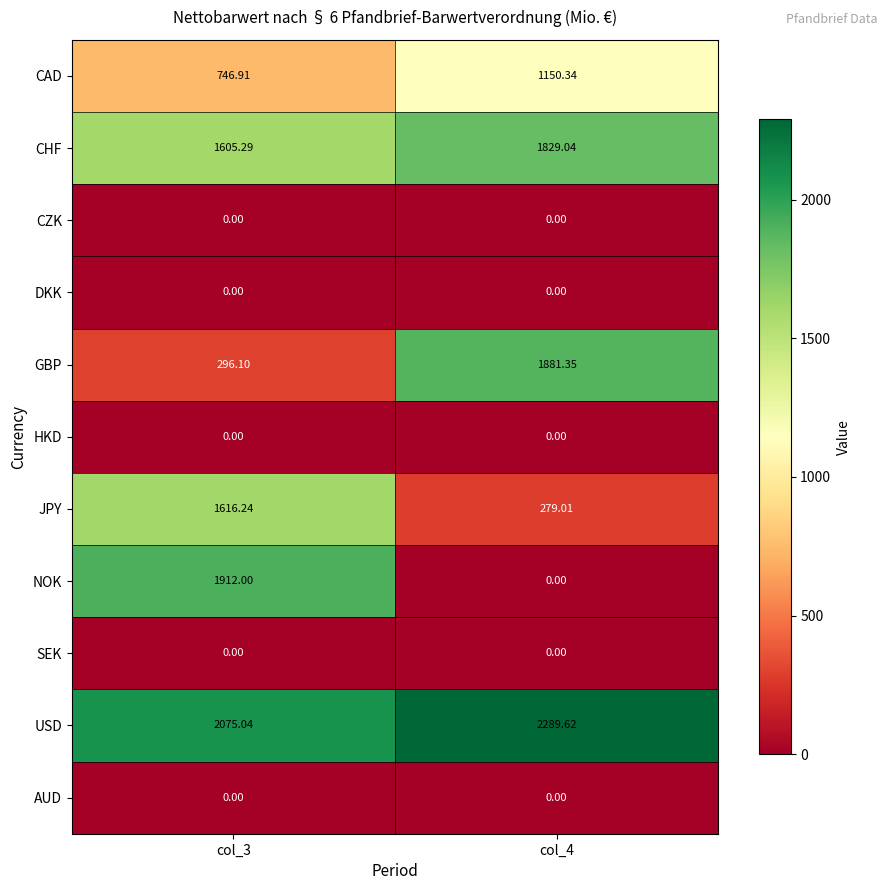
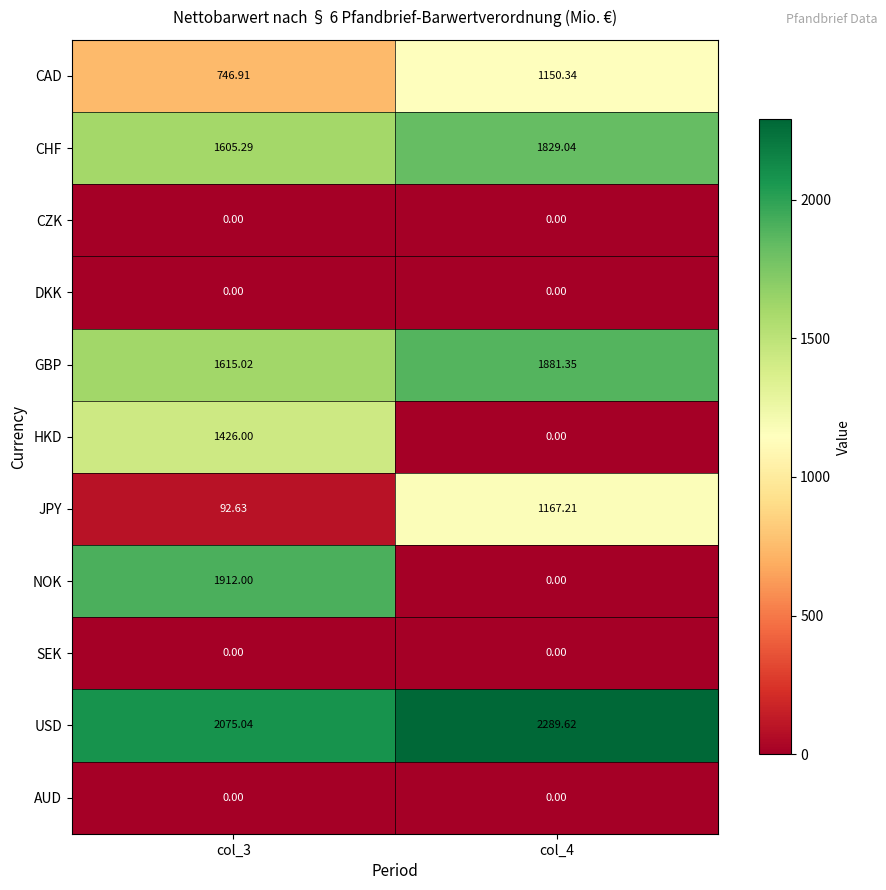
GBP, col_3: 296.10 -> 1615.02
HKD, col_3: 0.00 -> 1426.00
JPY, col_3: 1616.24 -> 92.63
JPY, col_4: 279.01 -> 1167.21
